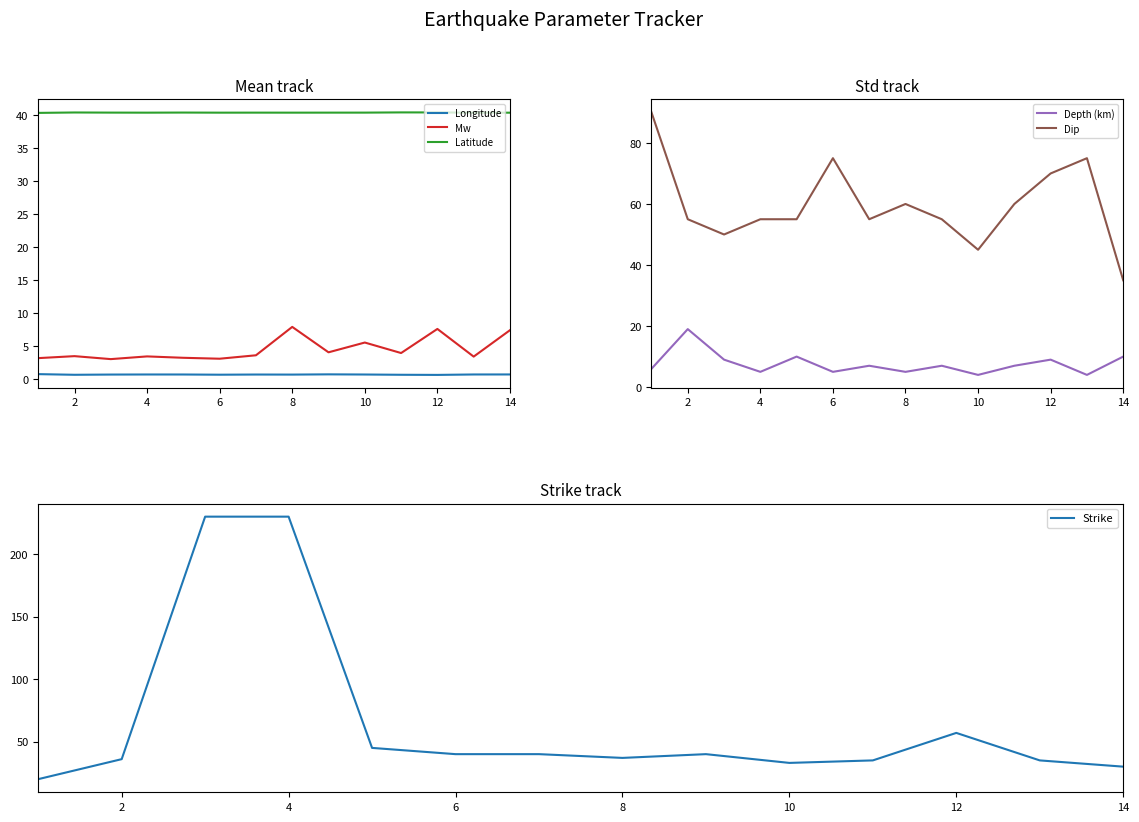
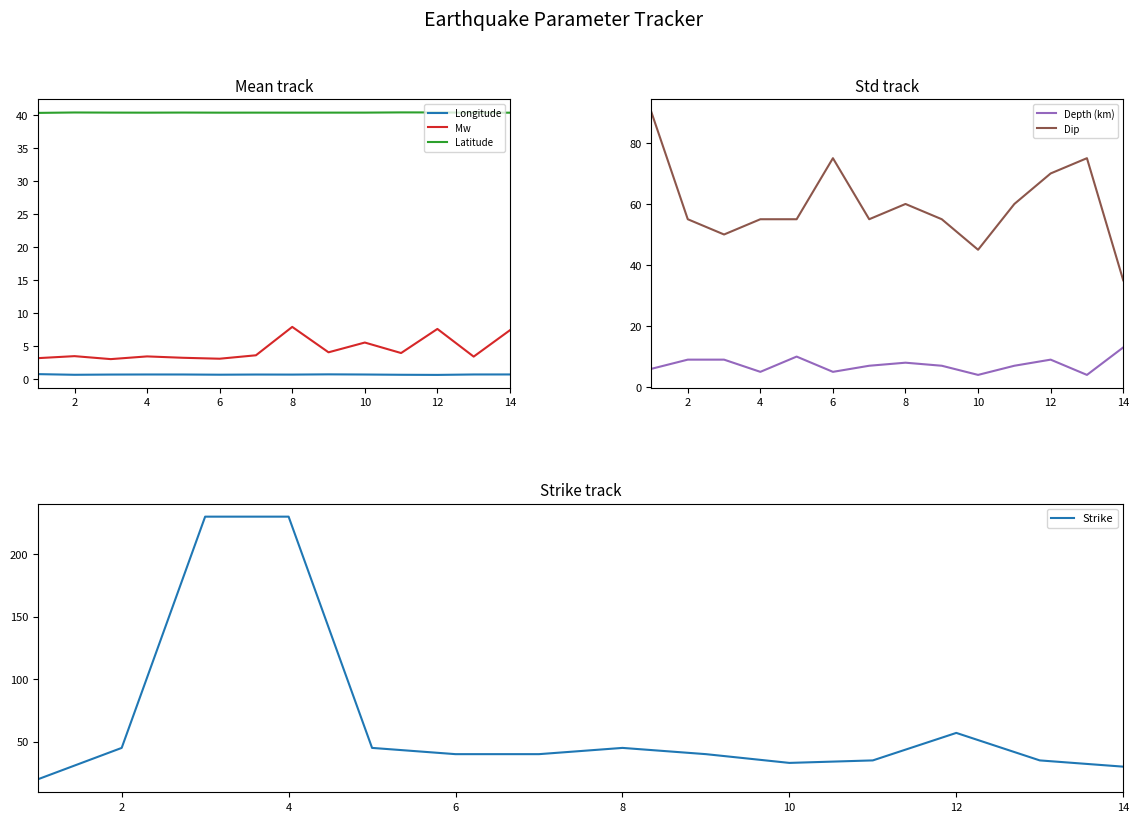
Std track, Depth (km), 2: 19 -> 9
Std track, Depth (km), 8: 5 -> 8
Std track, Depth (km), 14: 10 -> 13
Strike track, 2: 36 -> 45
Strike track, 8: 37 -> 45
